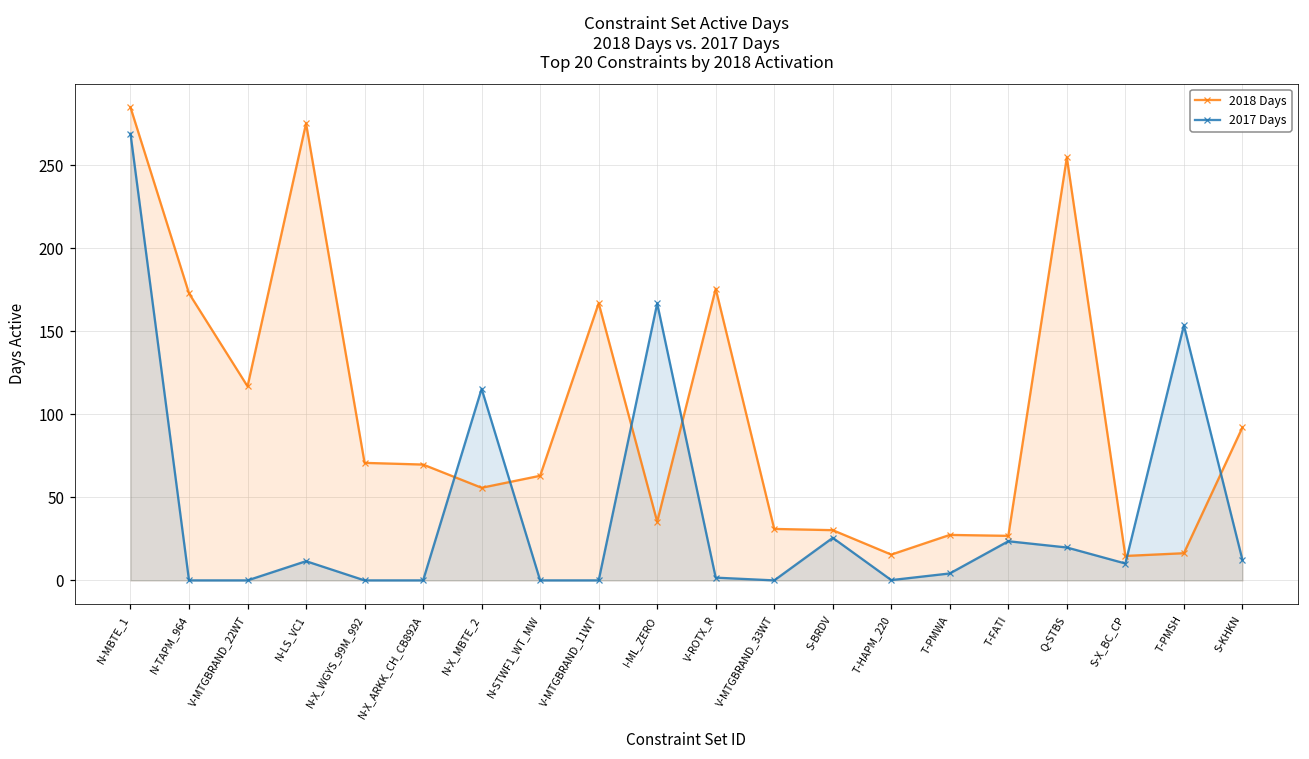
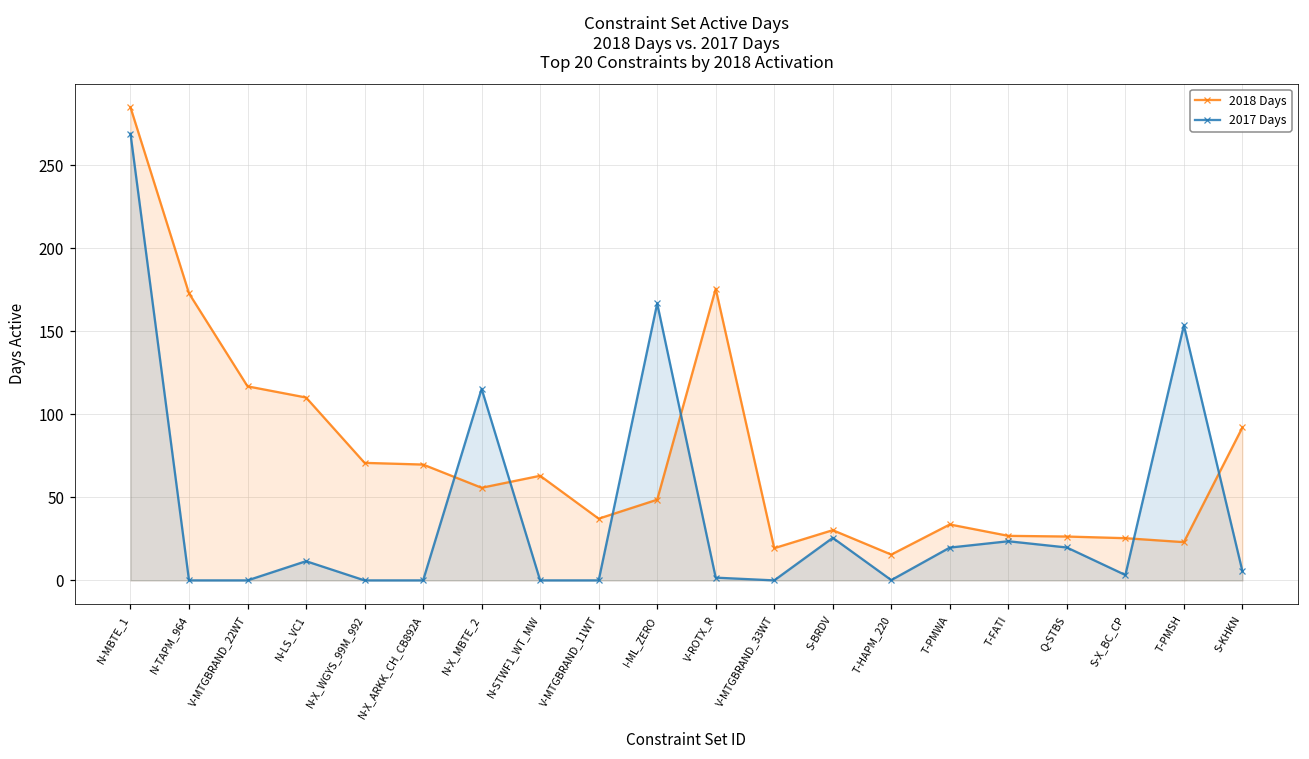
2018 Days, N-LS_VC1: 275 -> 110
2018 Days, V-MTGBRAND_11WT: 167 -> 37
2018 Days, I-ML_ZERO: 35 -> 49
2018 Days, V-MTGBRAND_33WT: 31 -> 19
2018 Days, T-PMWA: 27 -> 34
2017 Days, T-PMWA: 4 -> 20
2018 Days, Q-STBS: 255 -> 26
2018 Days, S-X_BC_CP: 15 -> 25
2017 Days, S-X_BC_CP: 10 -> 3
2018 Days, T-PMSH: 16 -> 23
2017 Days, S-KHKN: 12 -> 6
